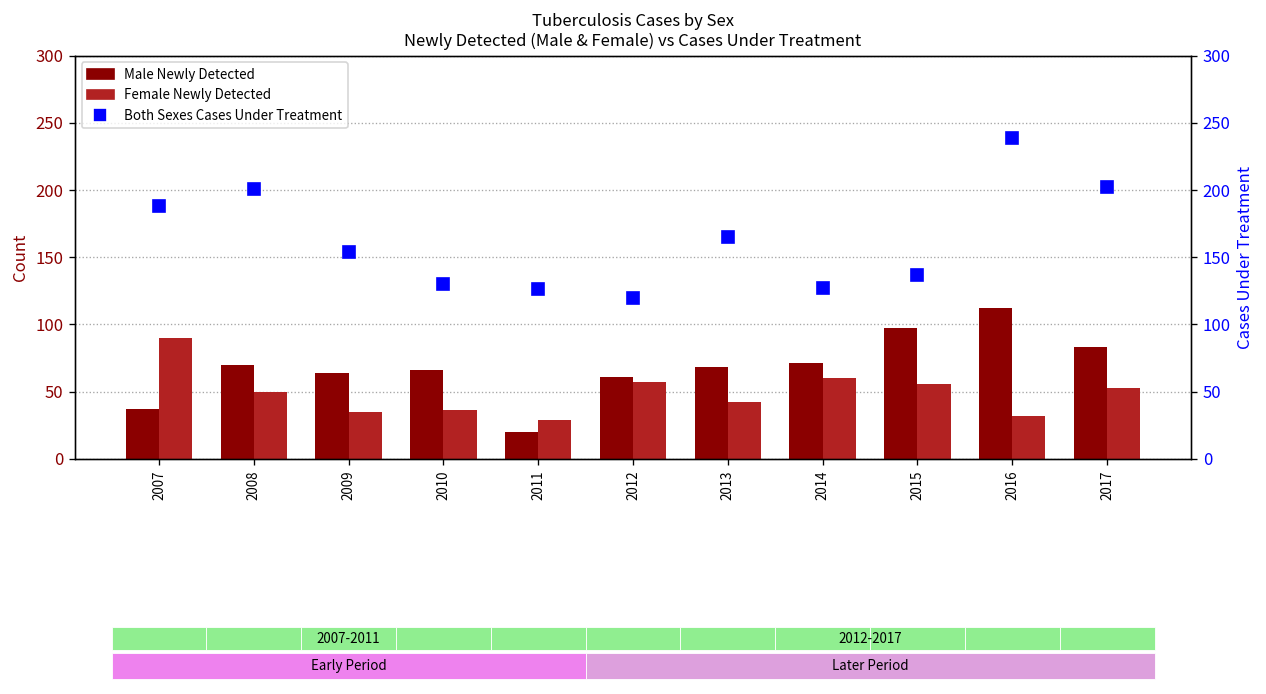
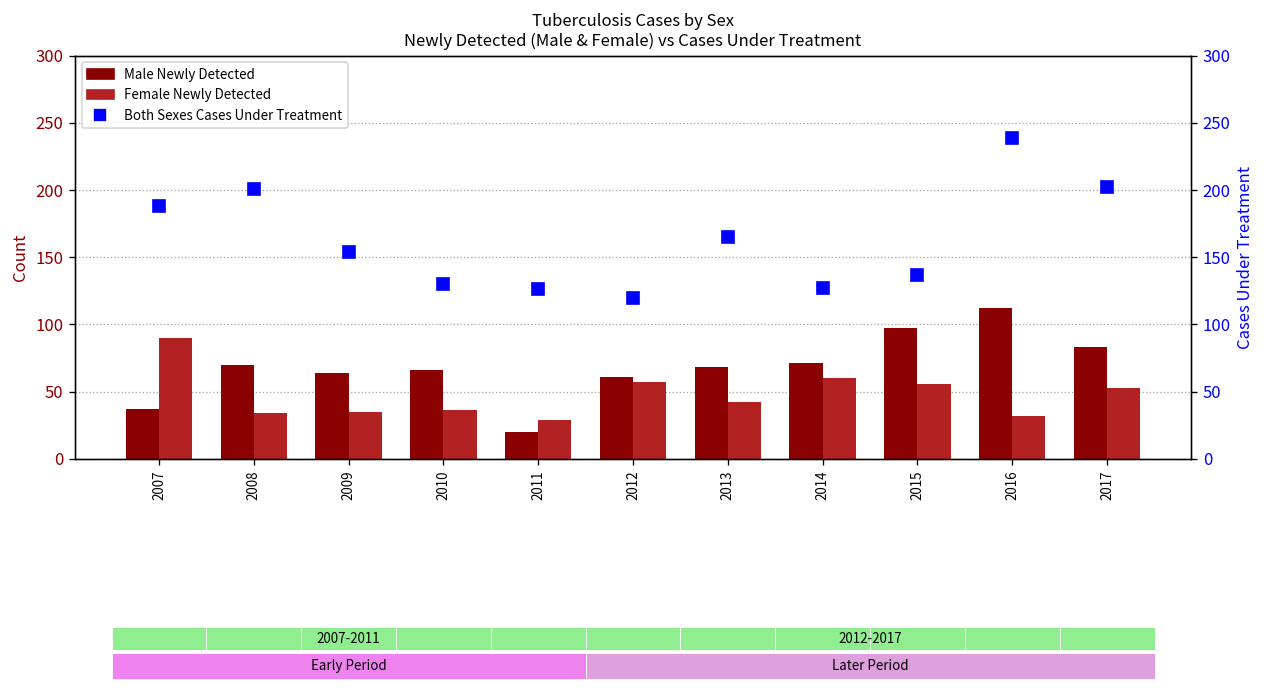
Female Newly Detected, 2008: 50 -> 34
